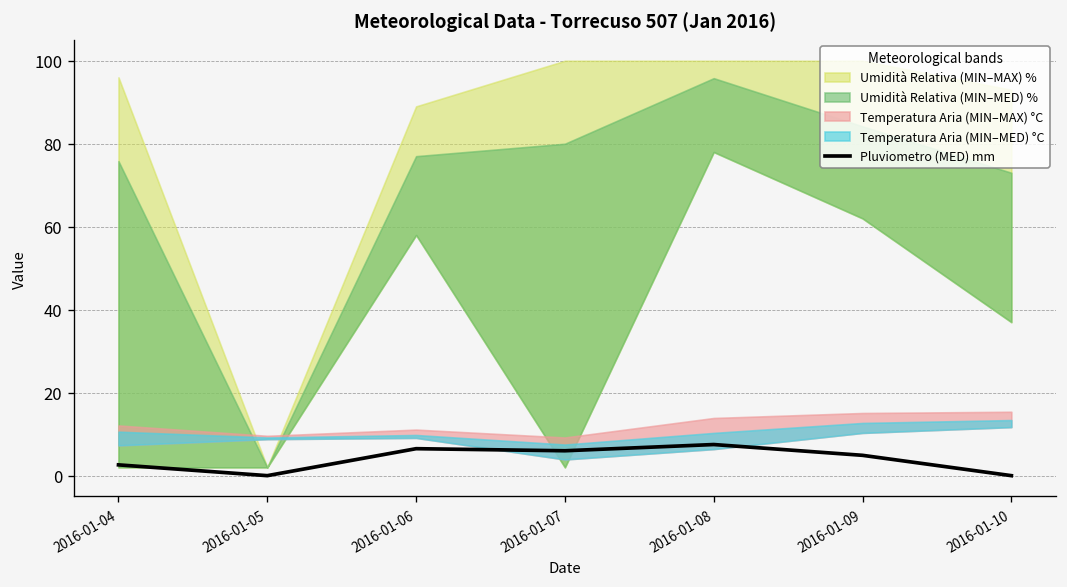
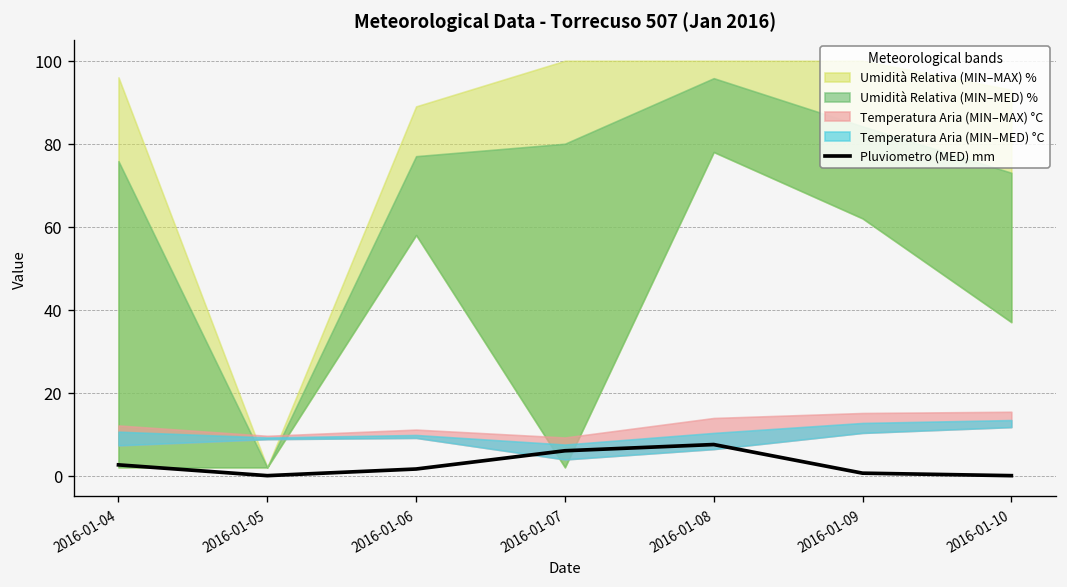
Pluviometro (MED) mm, 2016-01-06: 7 -> 2
Pluviometro (MED) mm, 2016-01-09: 5 -> 1
